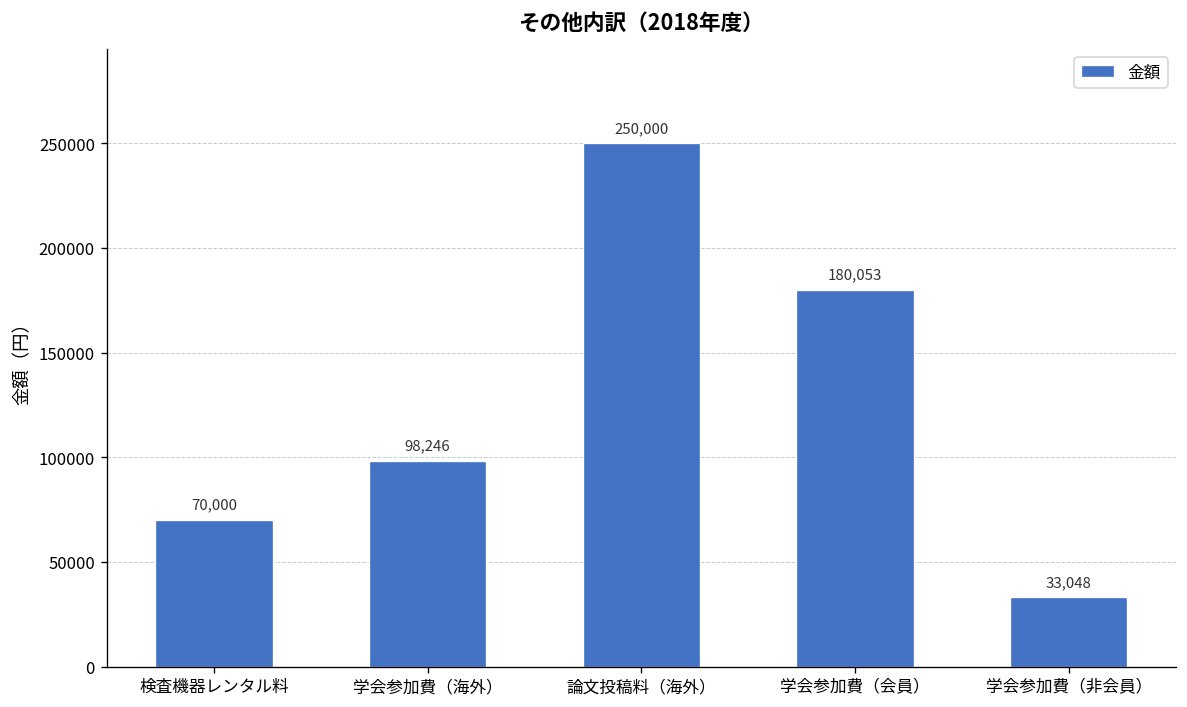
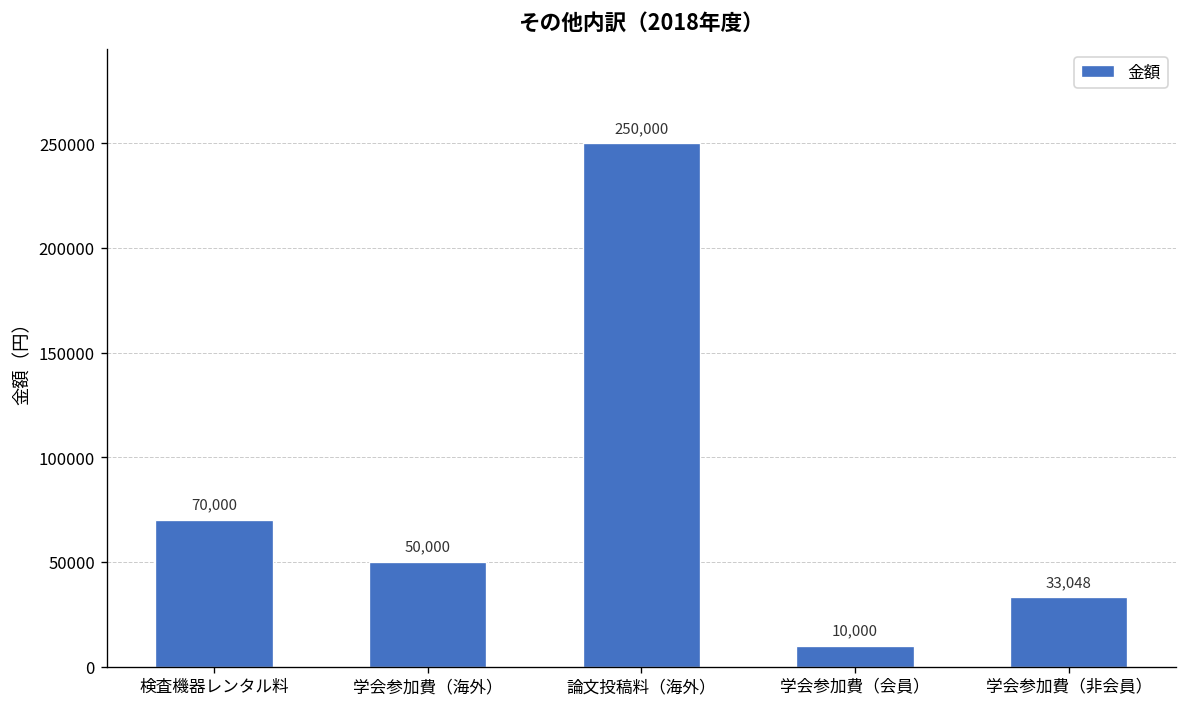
学会参加費（海外）: 98,246 -> 50,000
学会参加費（会員）: 180,053 -> 10,000
